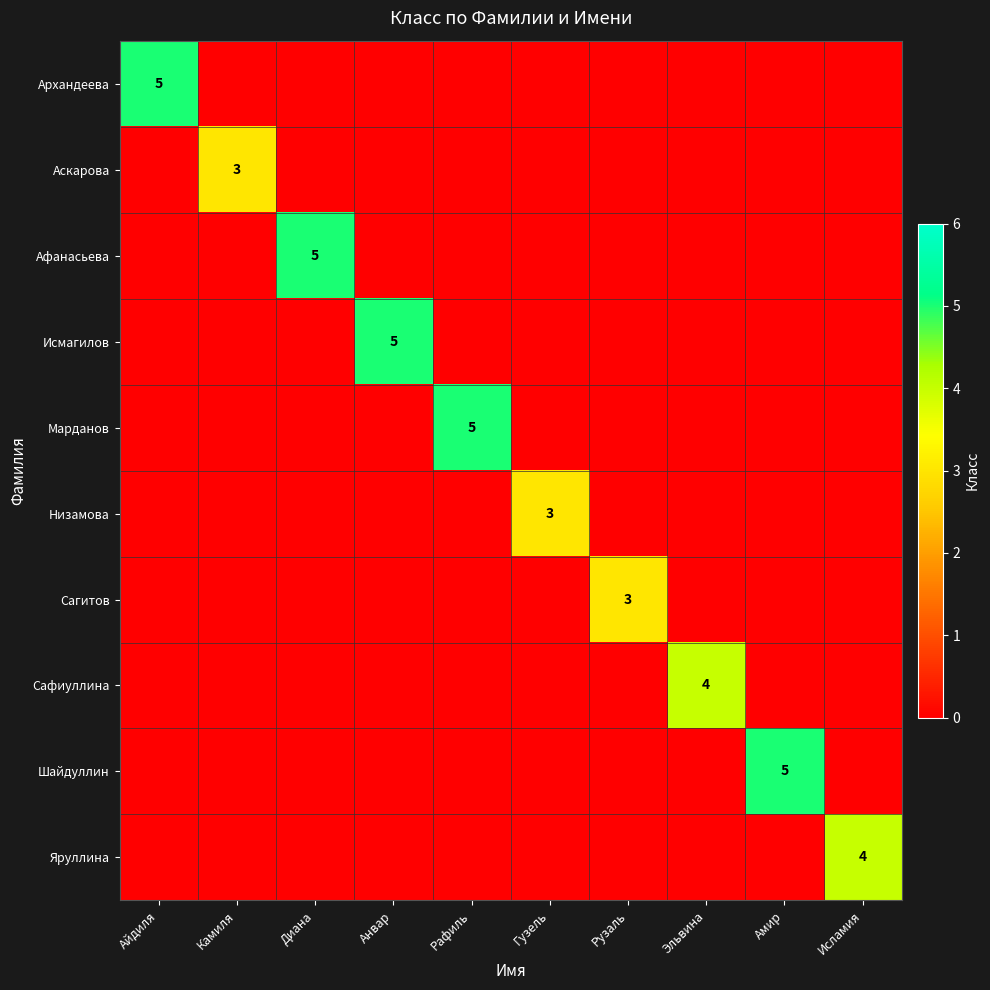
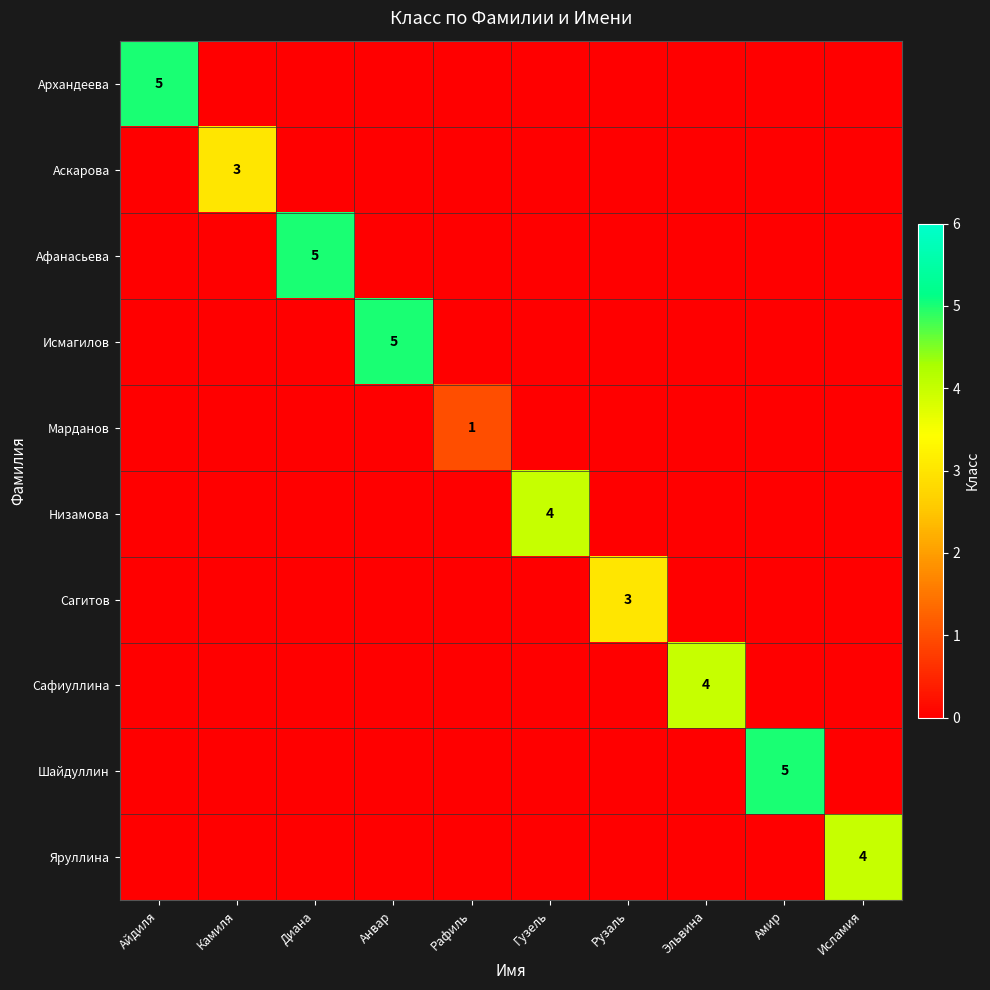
Марданов, Рафиль: 5 -> 1
Низамова, Гузель: 3 -> 4
